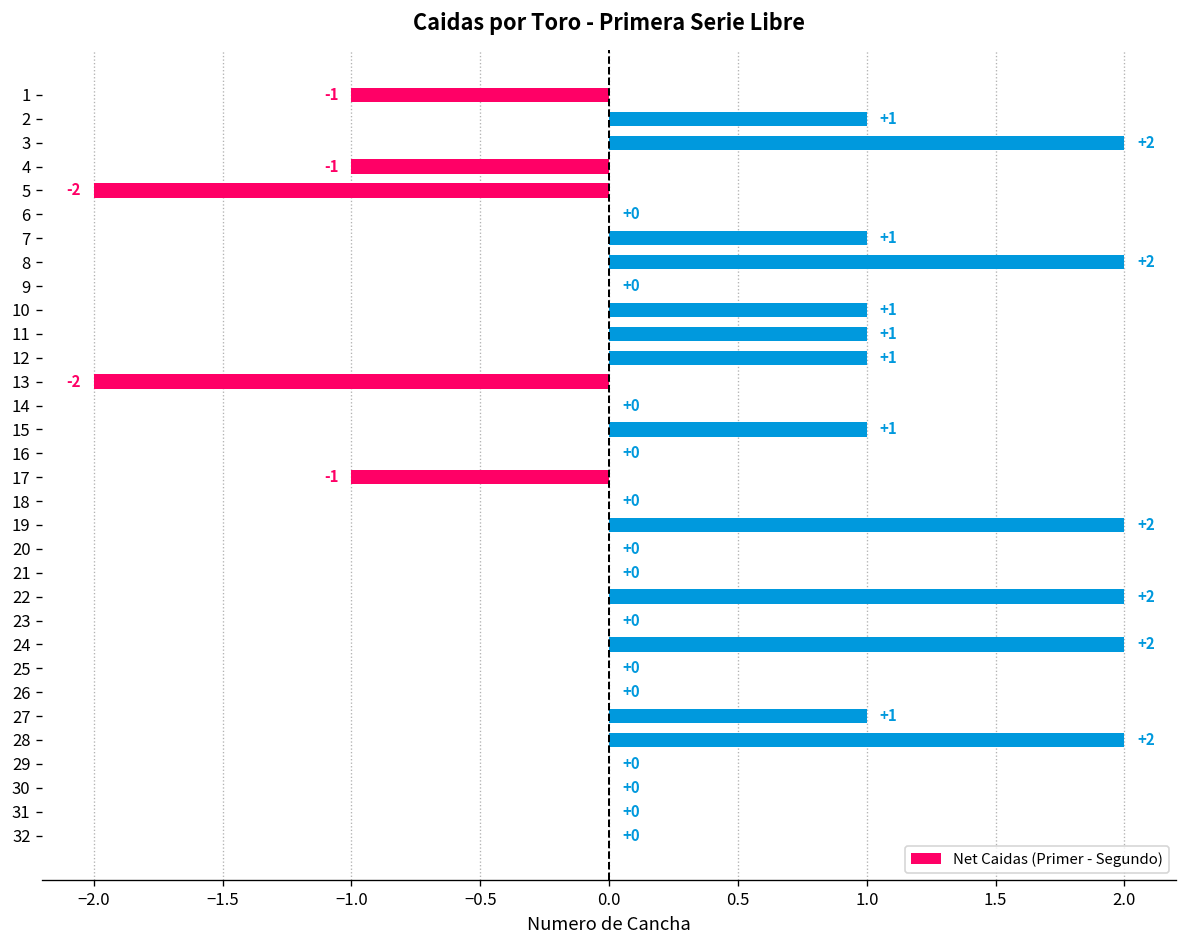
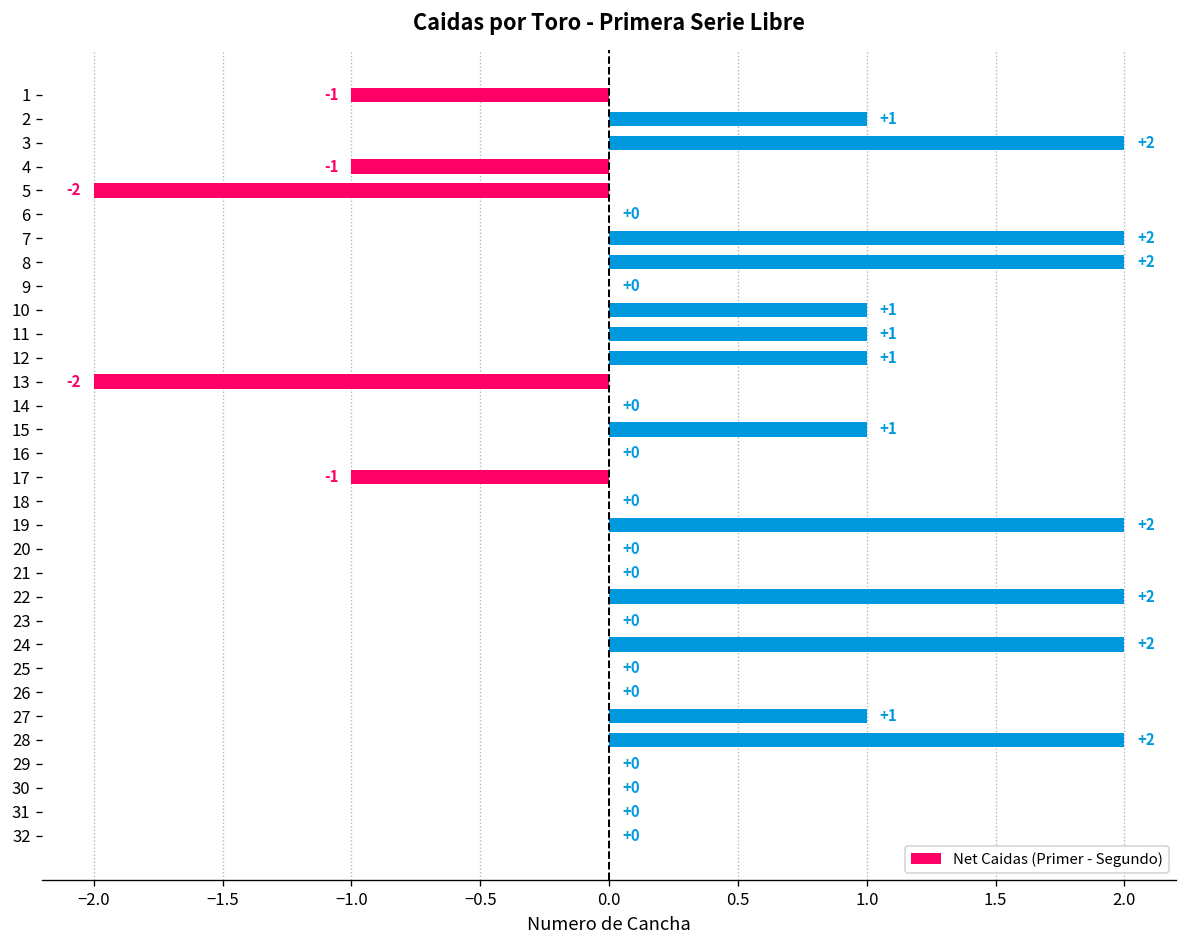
7: +1 -> +2
